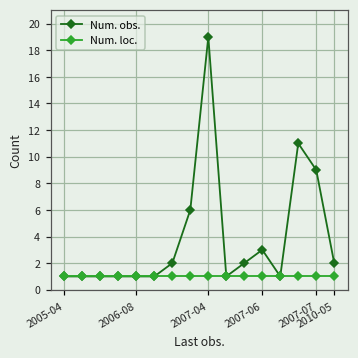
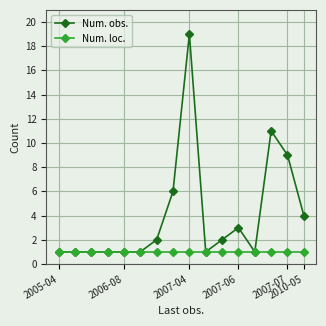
Num. obs., 2010-05: 2 -> 4
